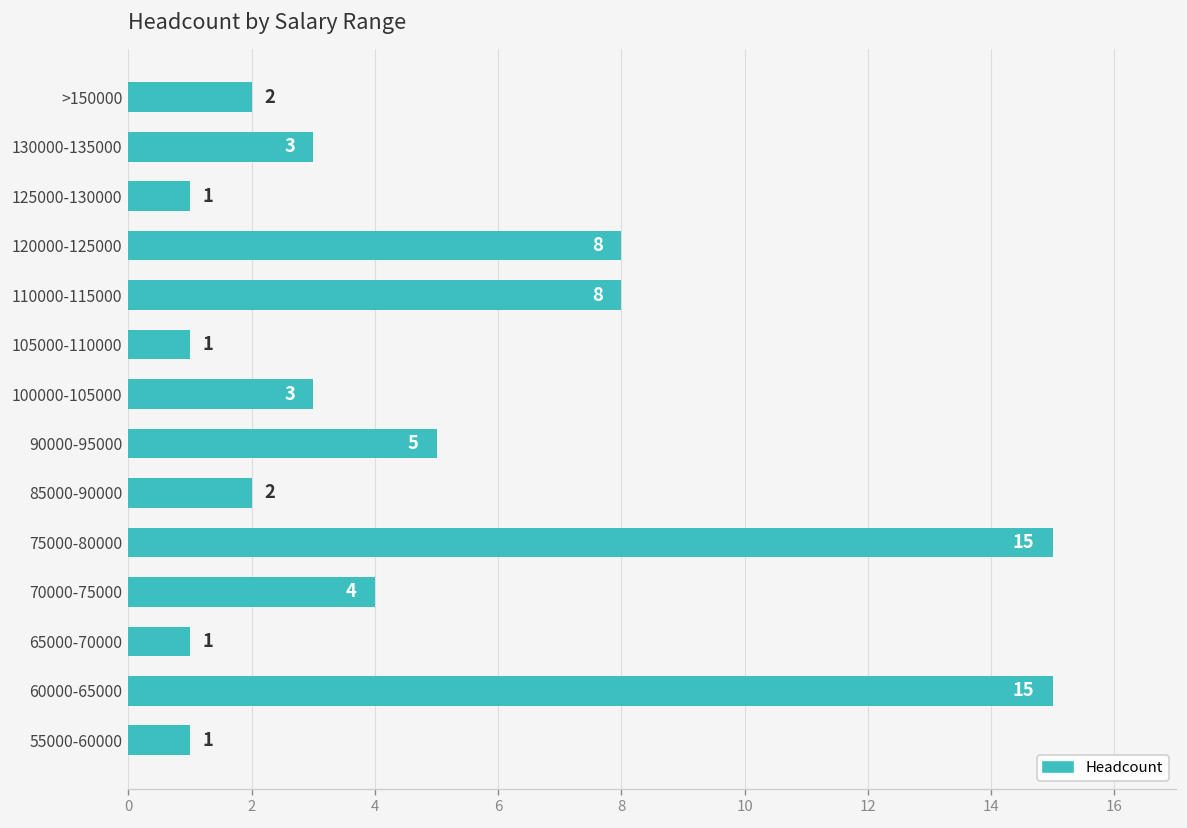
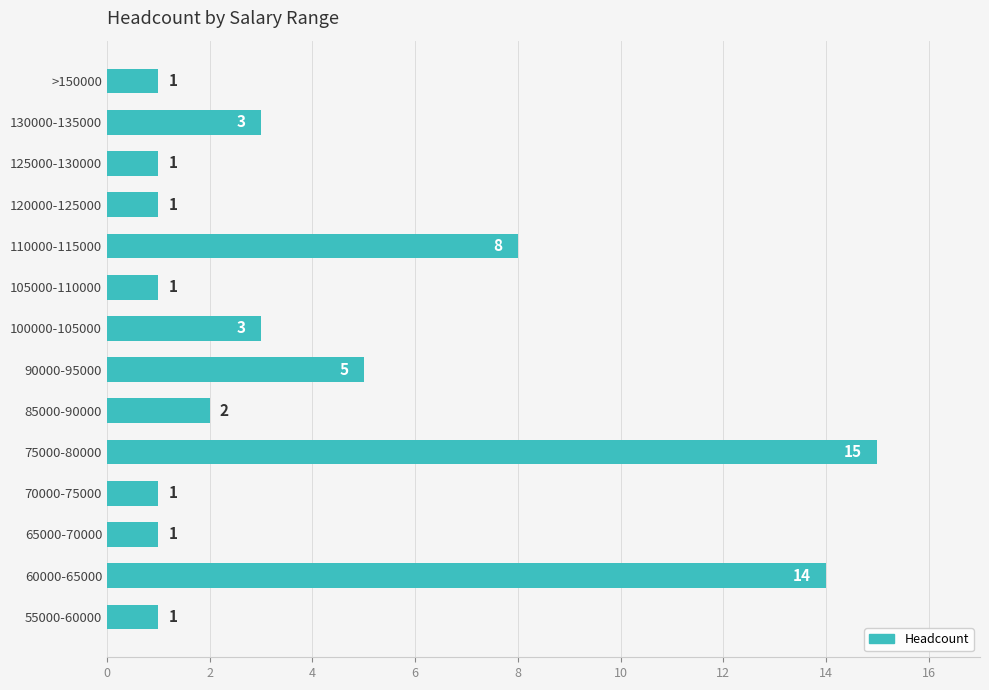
>150000: 2 -> 1
120000-125000: 8 -> 1
70000-75000: 4 -> 1
60000-65000: 15 -> 14
